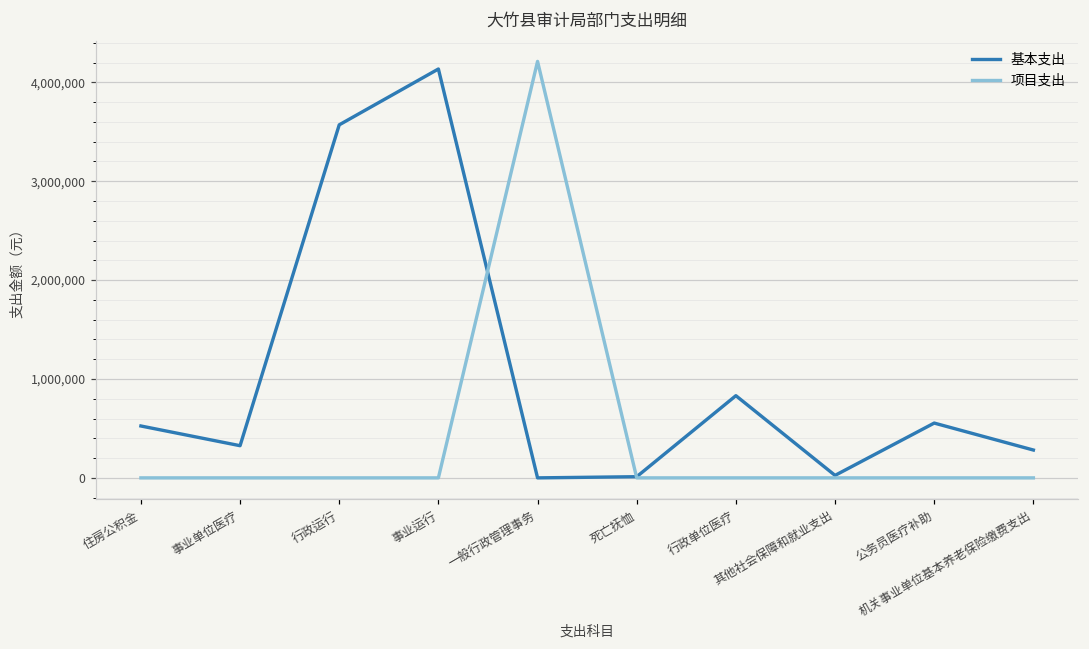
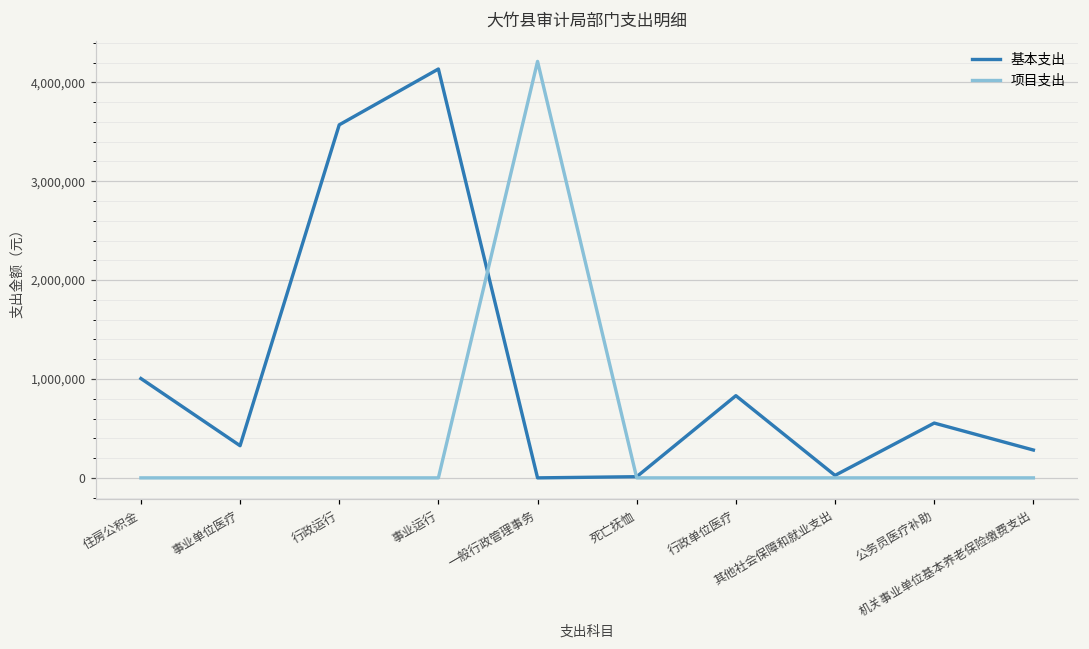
基本支出, 住房公积金: 500,000 -> 1,000,000
